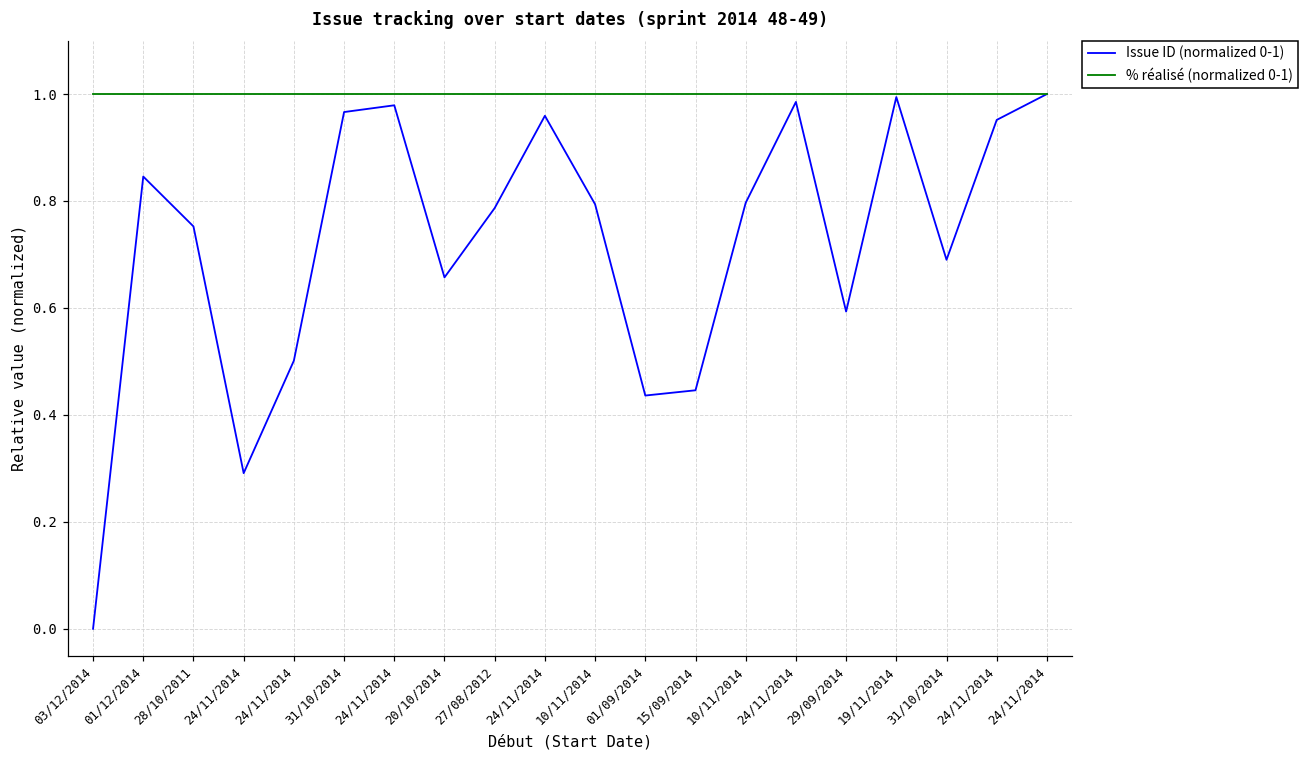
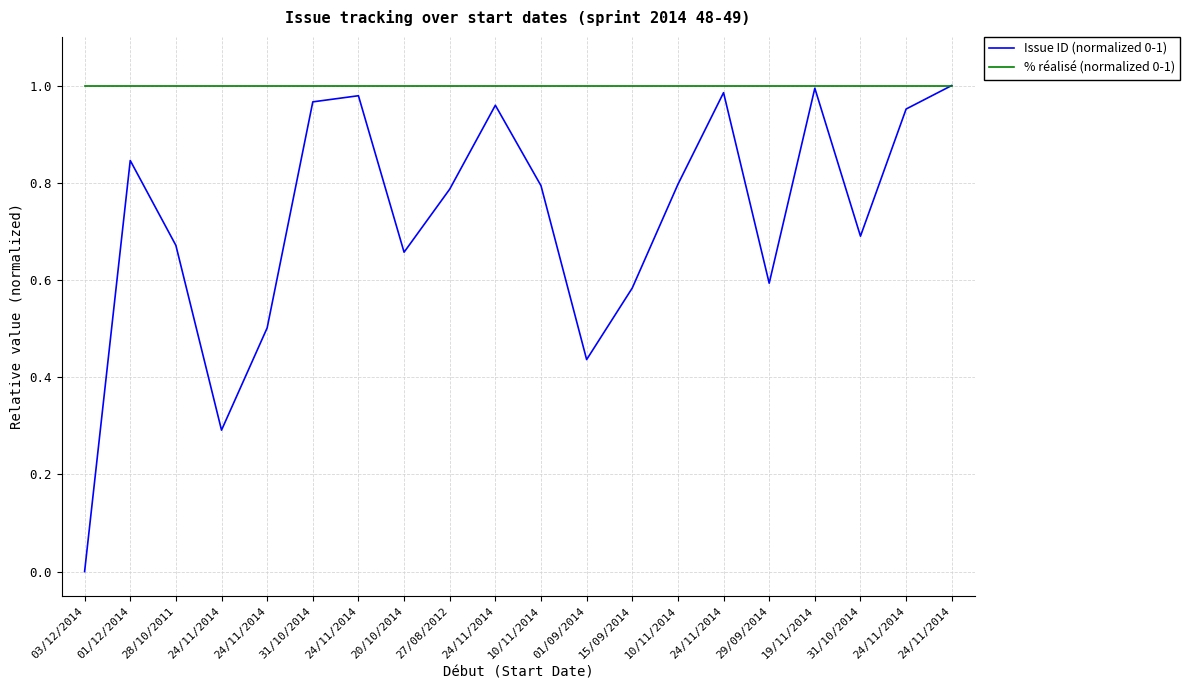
Issue ID (normalized 0-1), 28/10/2011: 0.75 -> 0.67
Issue ID (normalized 0-1), 15/09/2014: 0.45 -> 0.58
